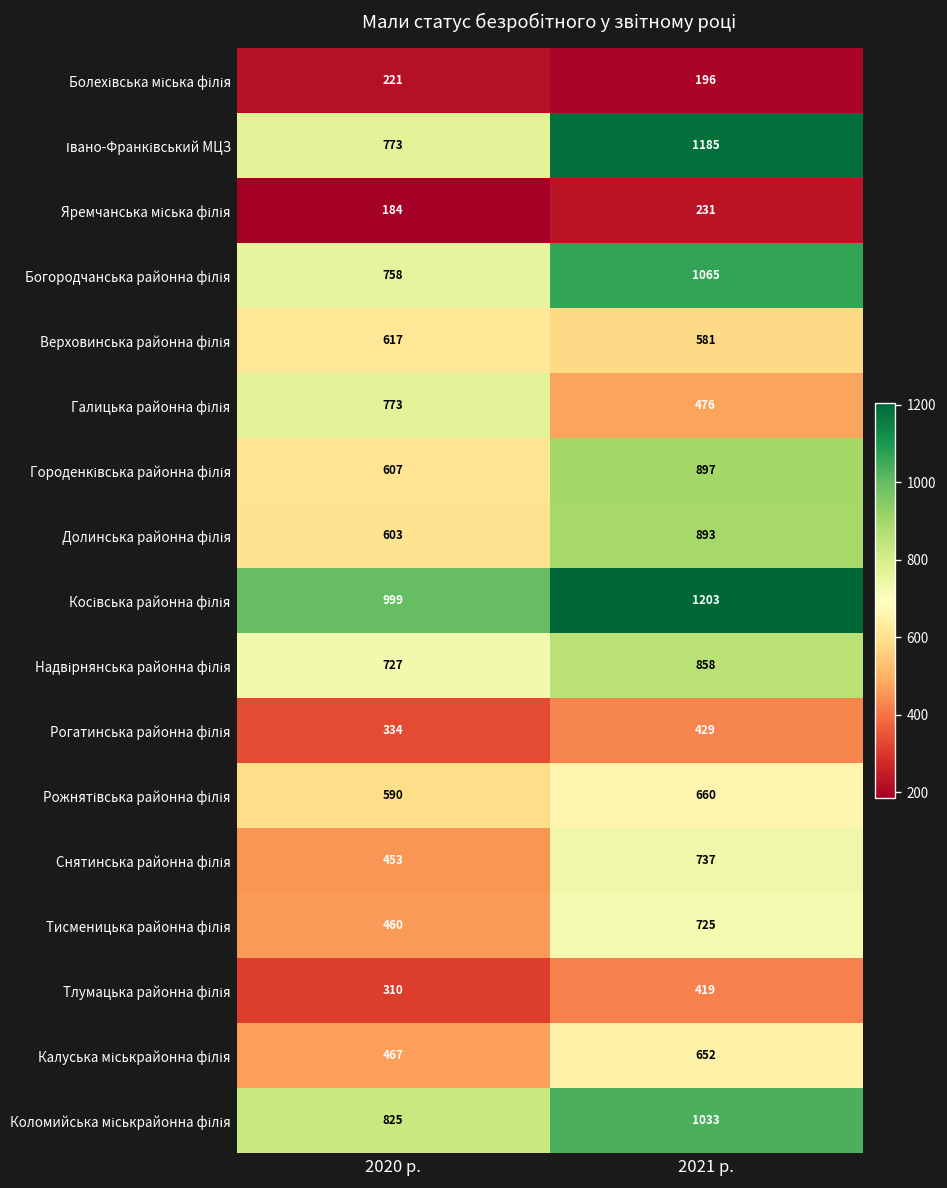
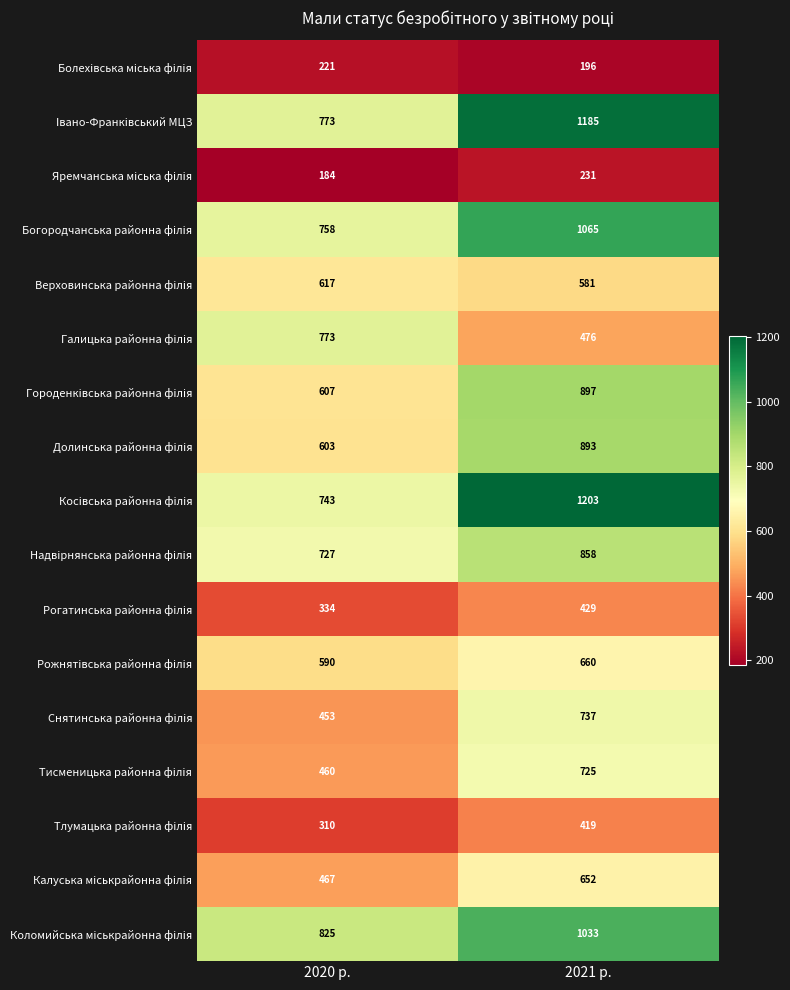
Косівська районна філія, 2020 р.: 999 -> 743
